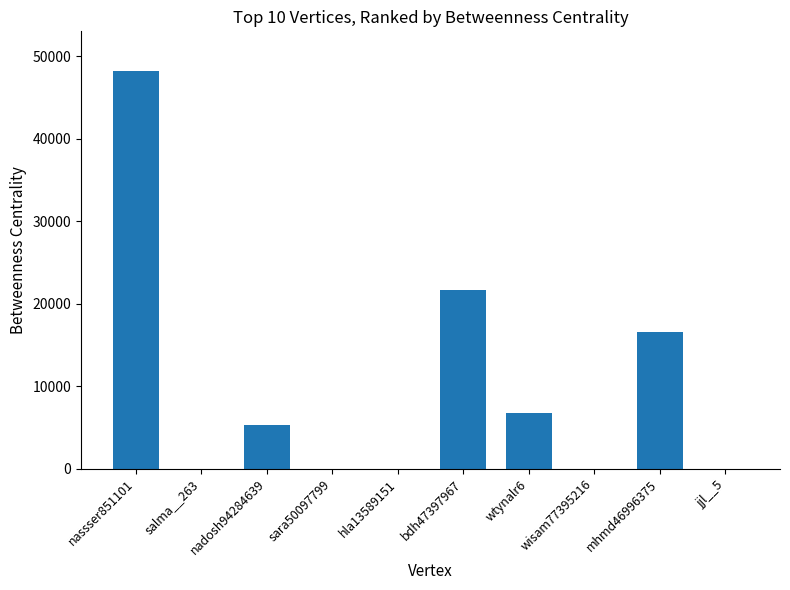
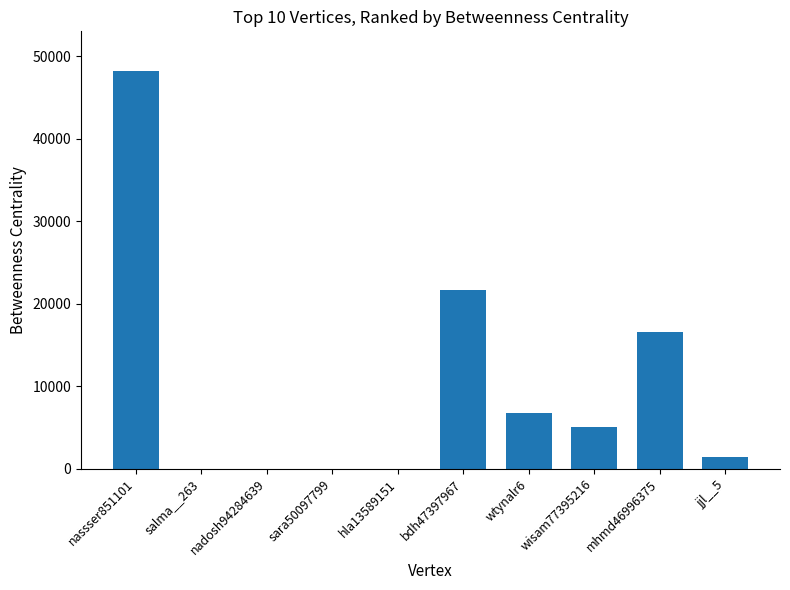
nadosh94284639: 5000 -> 0
wisam77395216: 0 -> 5000
jjl__5: 0 -> 1000
